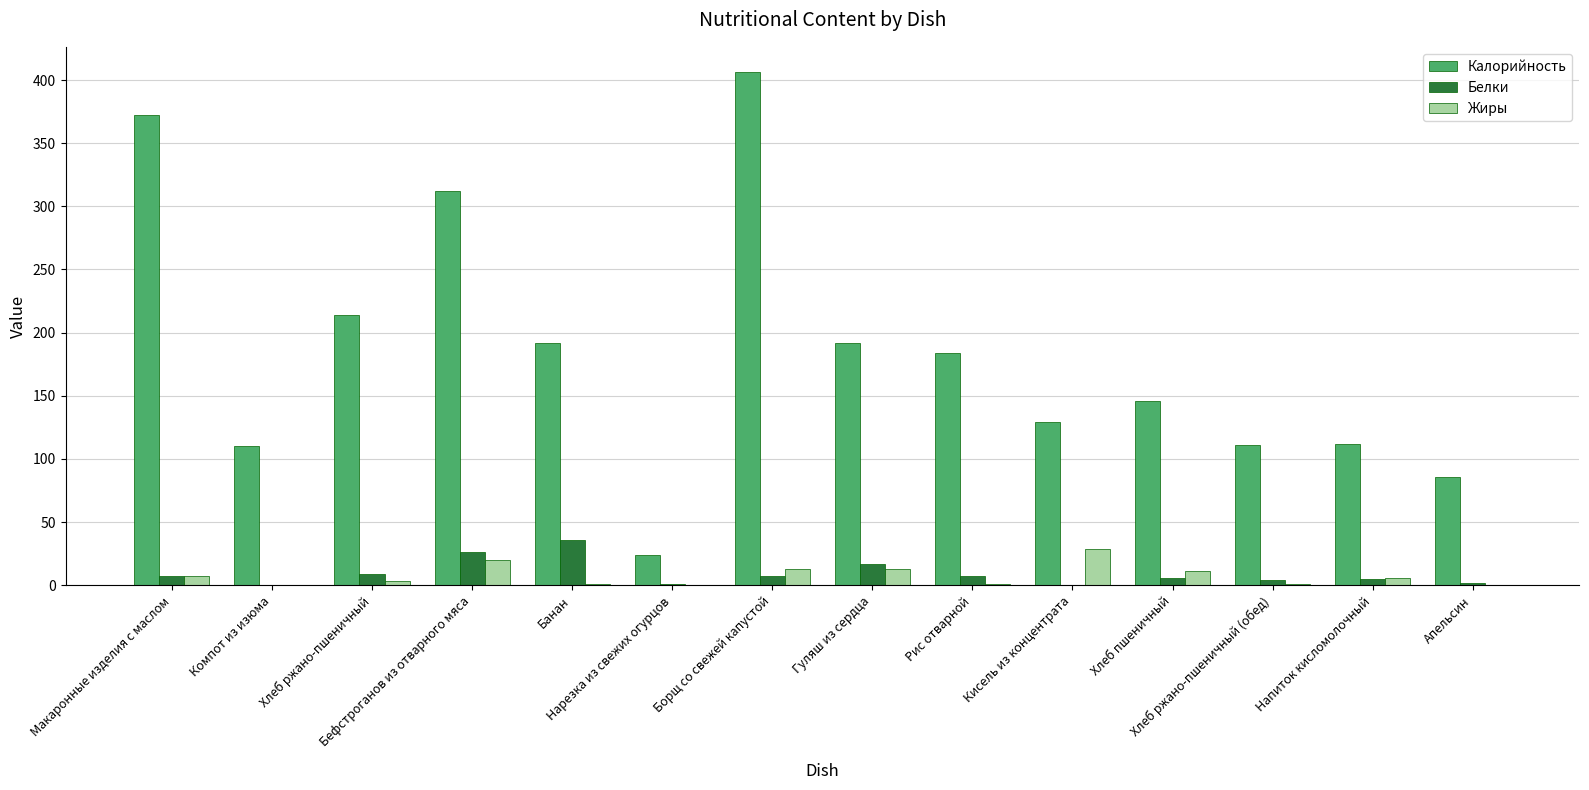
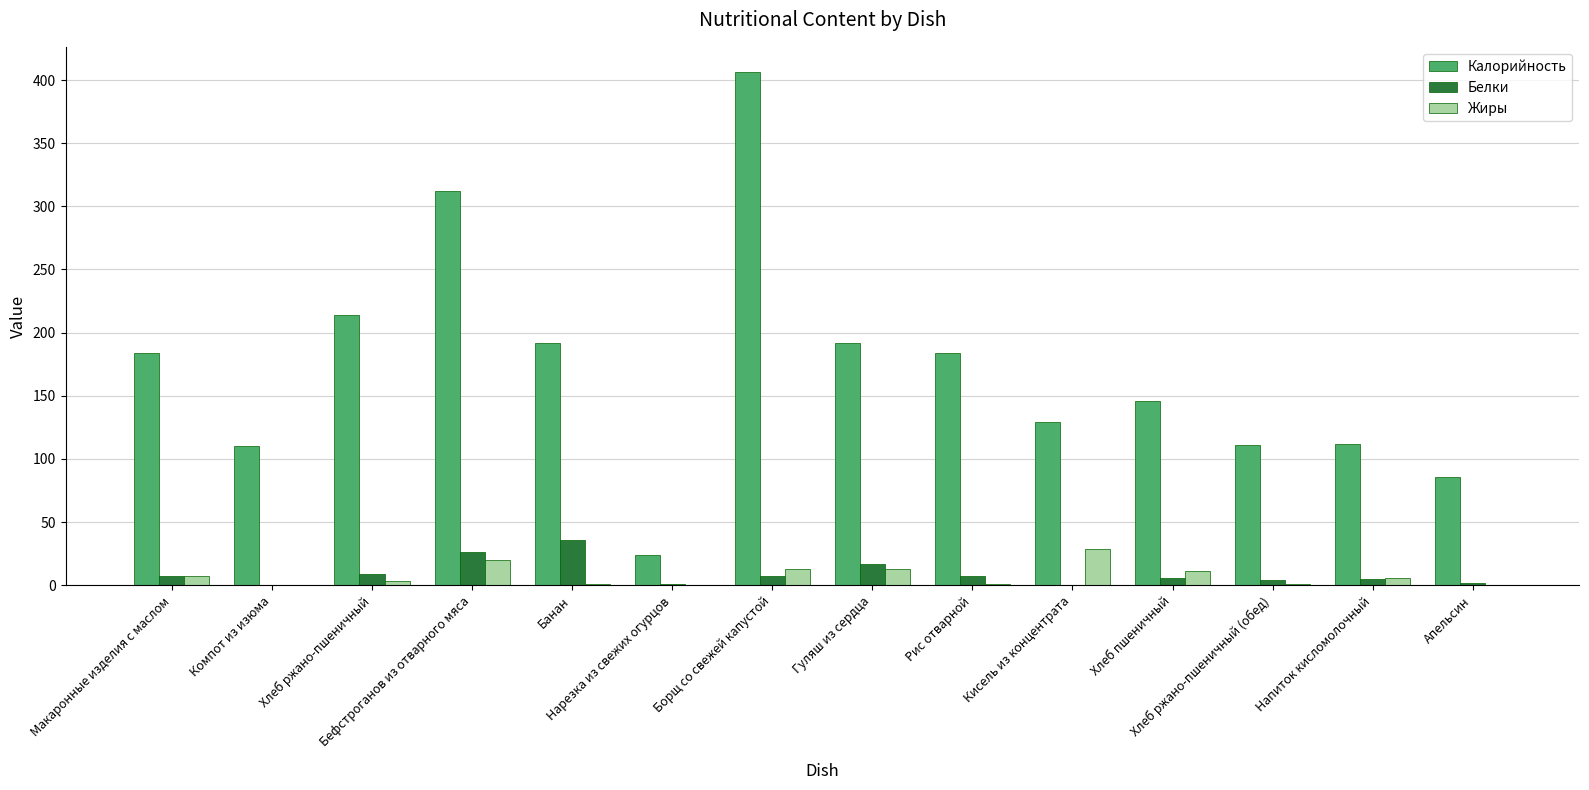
Калорийность, Макаронные изделия с маслом: 372 -> 184
